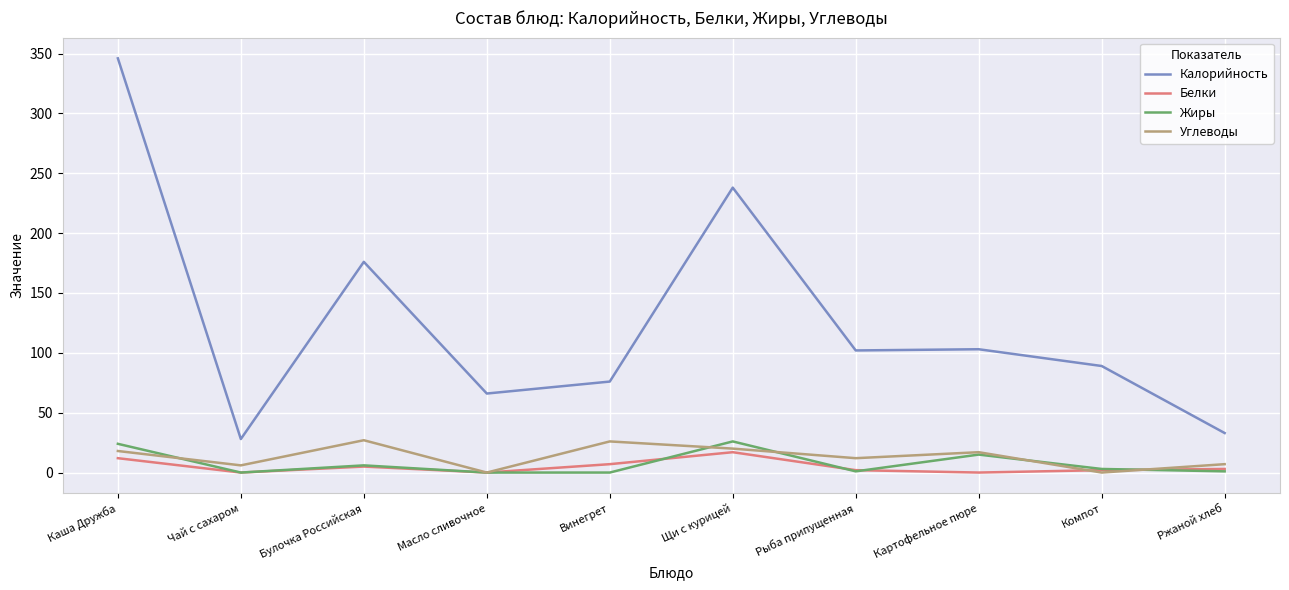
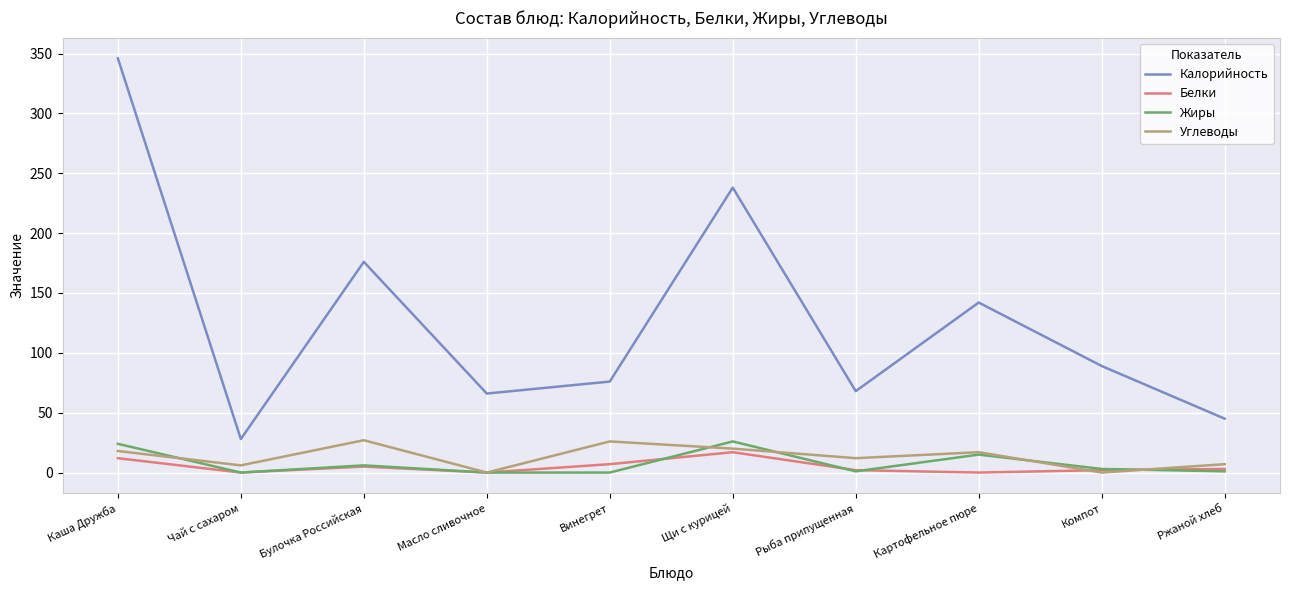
Калорийность, Рыба припущенная: 102 -> 68
Калорийность, Картофельное пюре: 103 -> 142
Калорийность, Ржаной хлеб: 33 -> 45
